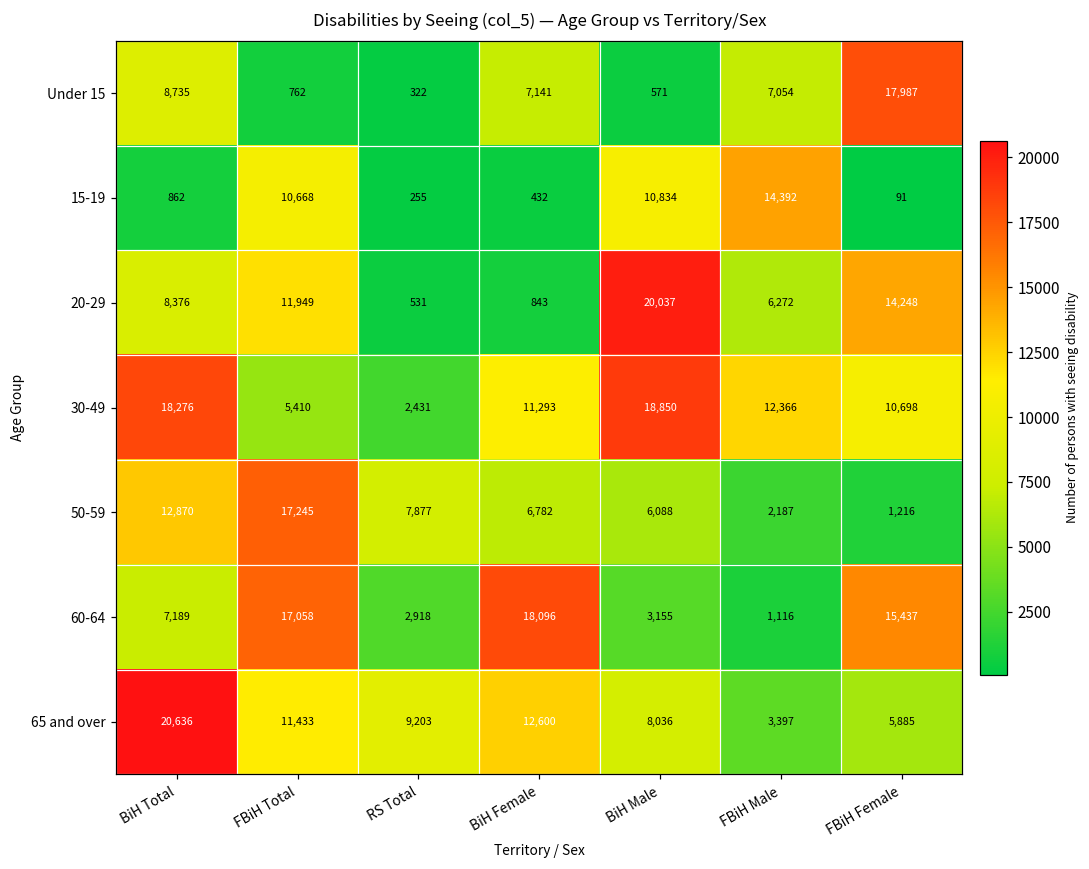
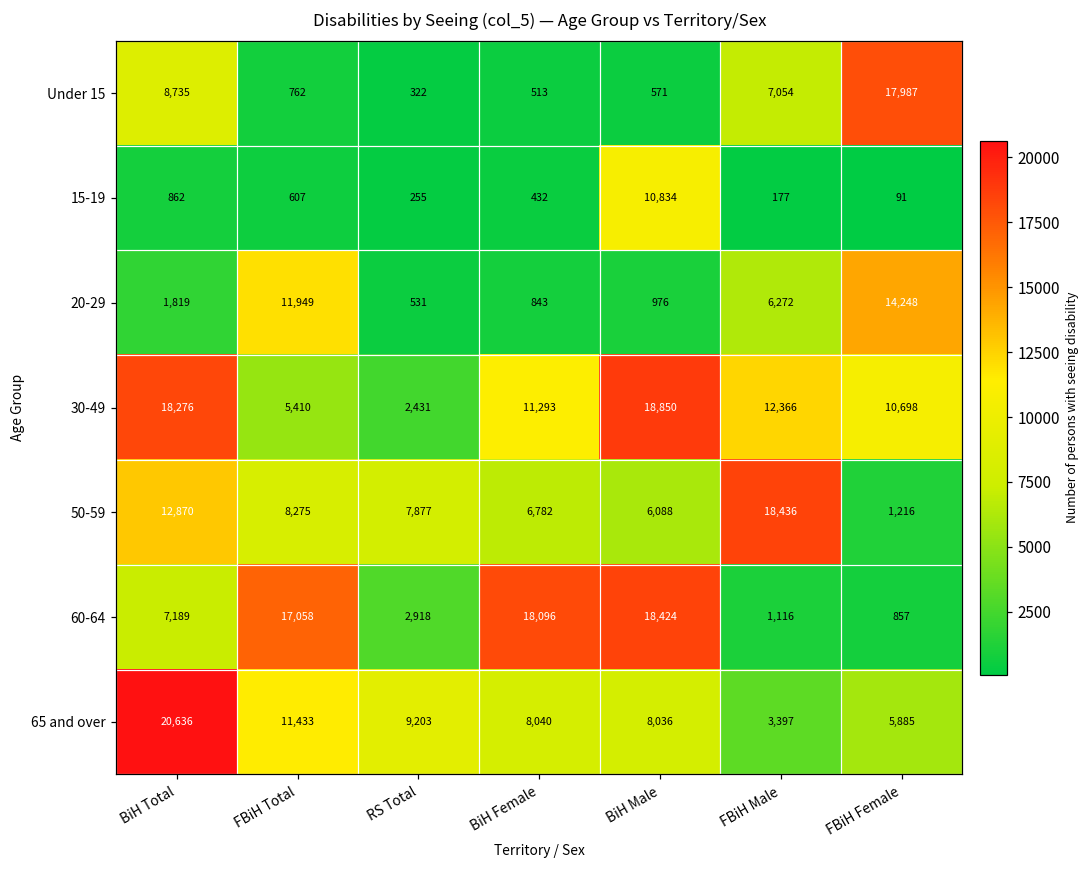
Under 15, BiH Female: 7,141 -> 513
15-19, FBiH Total: 10,668 -> 607
15-19, FBiH Male: 14,392 -> 177
20-29, BiH Total: 8,376 -> 1,819
20-29, BiH Male: 20,037 -> 976
50-59, FBiH Total: 17,245 -> 8,275
50-59, FBiH Male: 2,187 -> 18,436
60-64, BiH Male: 3,155 -> 18,424
60-64, FBiH Female: 15,437 -> 857
65 and over, BiH Female: 12,600 -> 8,040
